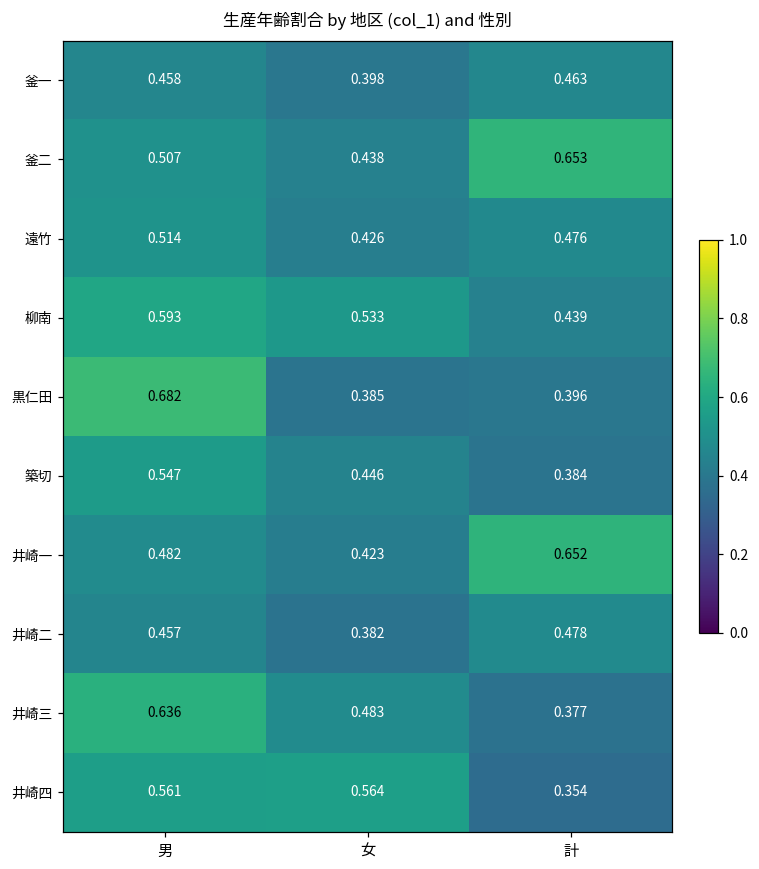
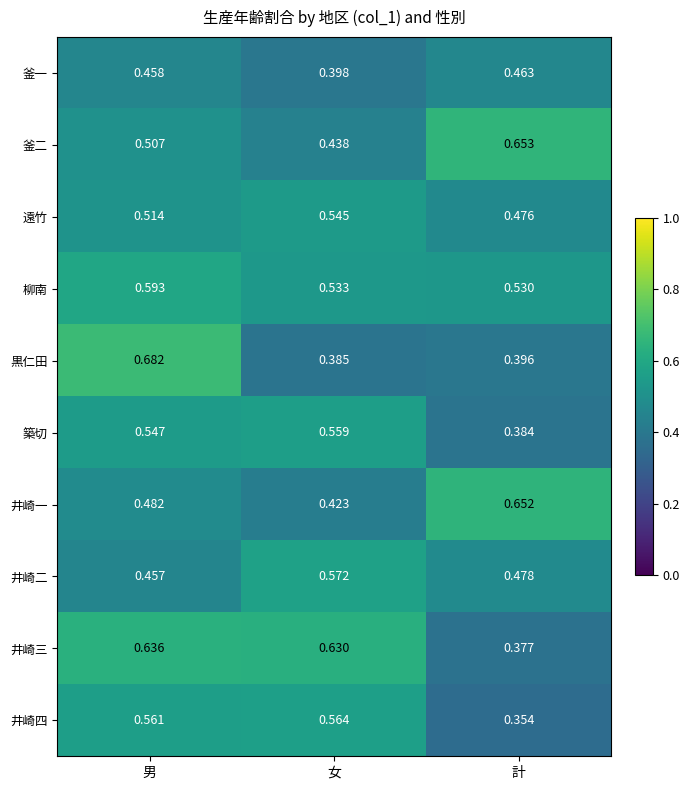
遠竹, 女: 0.426 -> 0.545
柳南, 計: 0.439 -> 0.530
築切, 女: 0.446 -> 0.559
井崎二, 女: 0.382 -> 0.572
井崎三, 女: 0.483 -> 0.630
